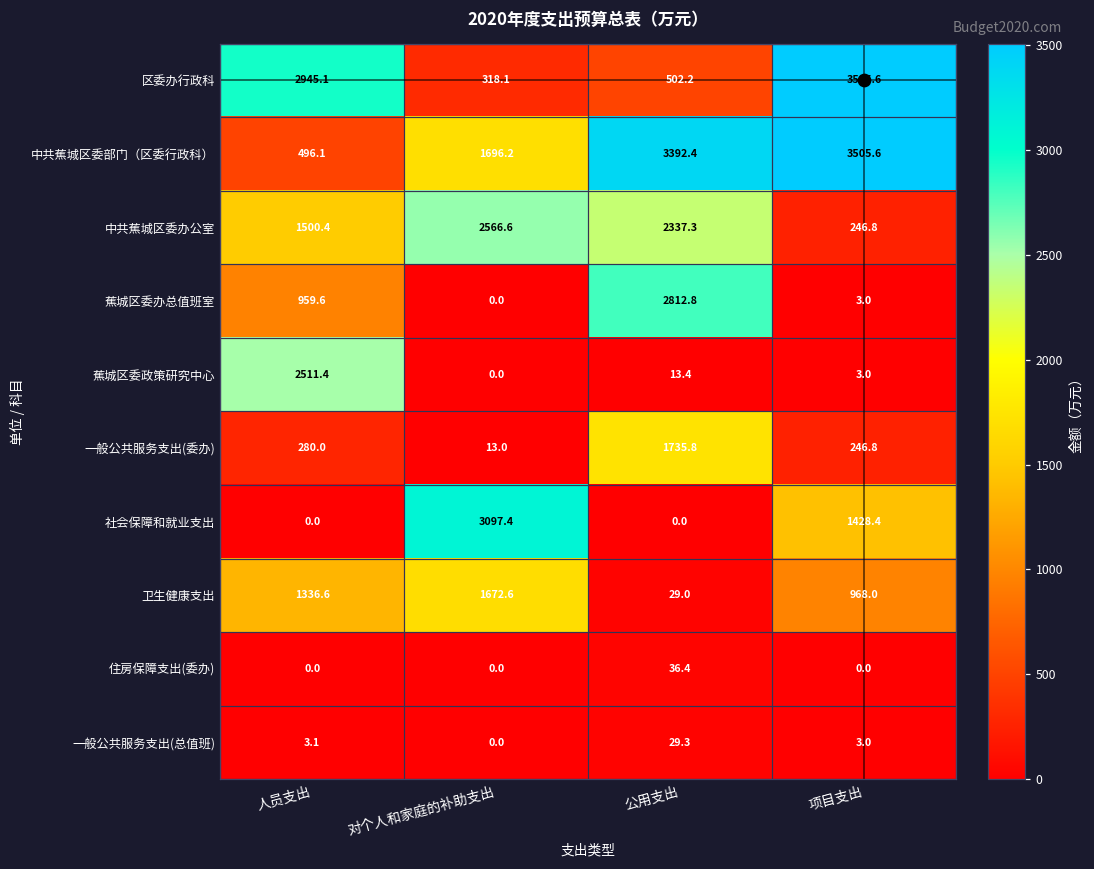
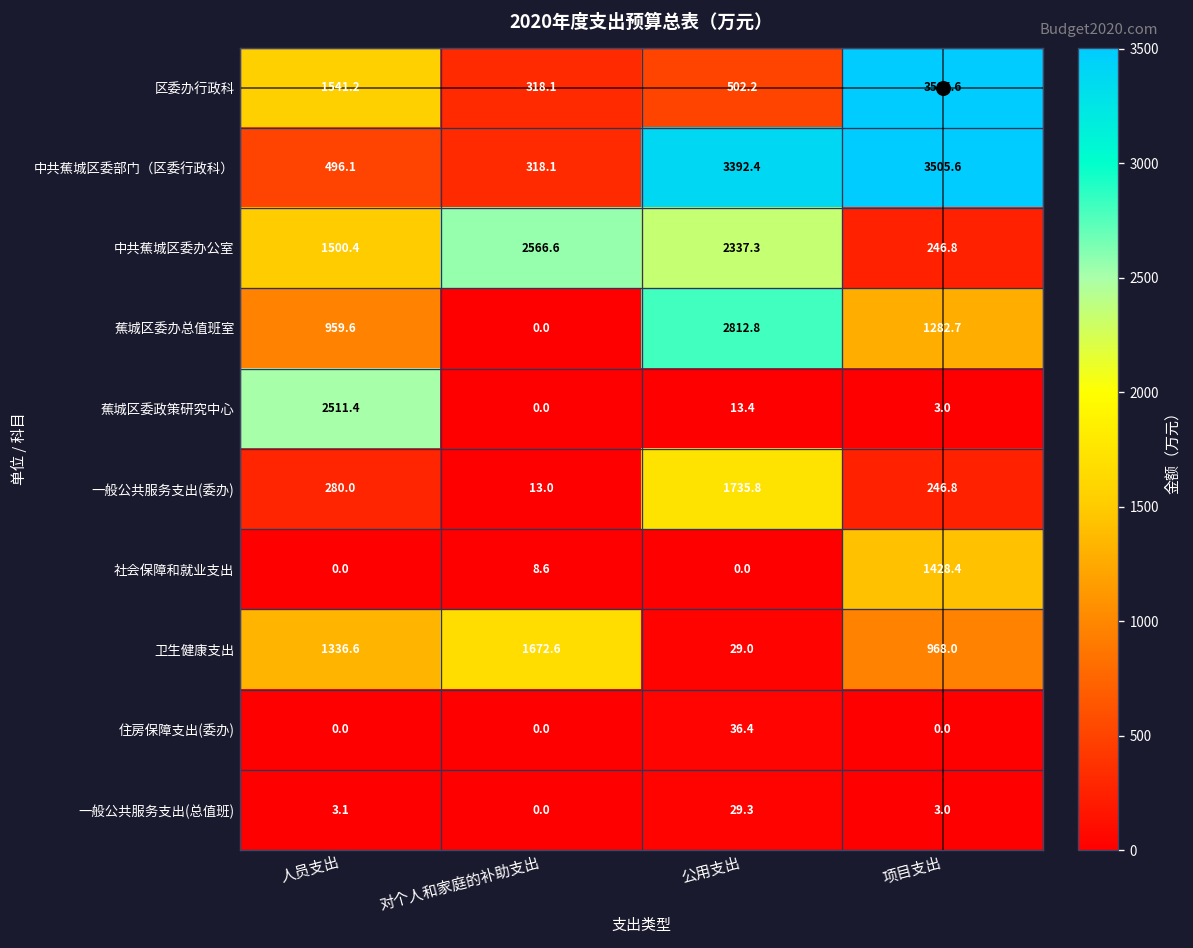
区委办行政科, 人员支出: 2945.1 -> 1541.2
中共蕉城区委部门（区委行政科）, 对个人和家庭的补助支出: 1696.2 -> 318.1
蕉城区委办总值班室, 项目支出: 3.0 -> 1282.7
社会保障和就业支出, 对个人和家庭的补助支出: 3097.4 -> 8.6
